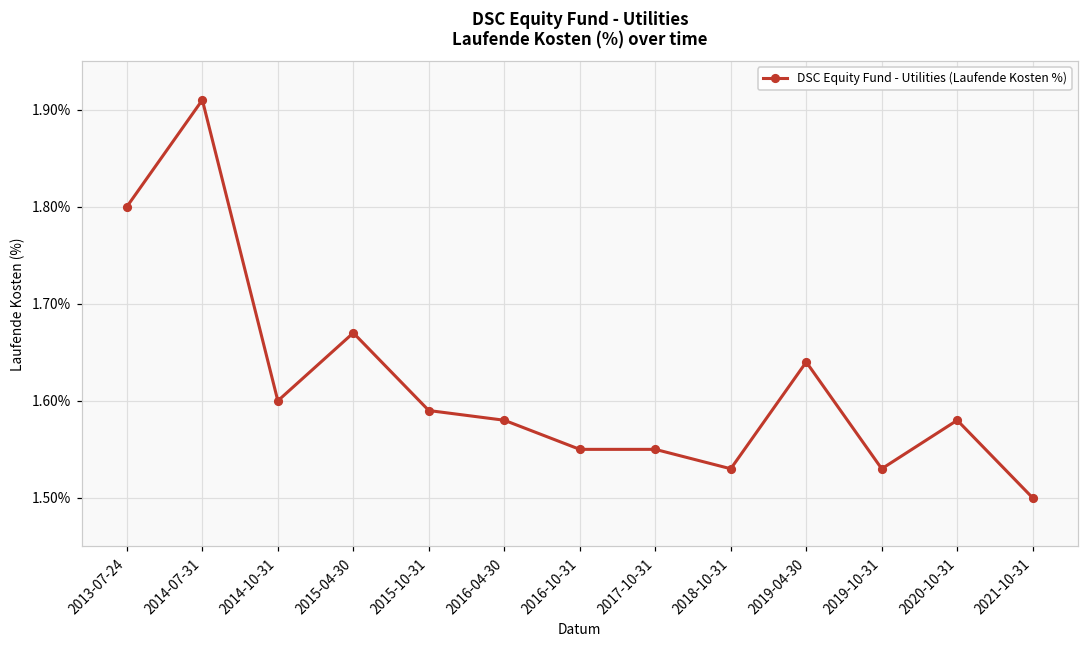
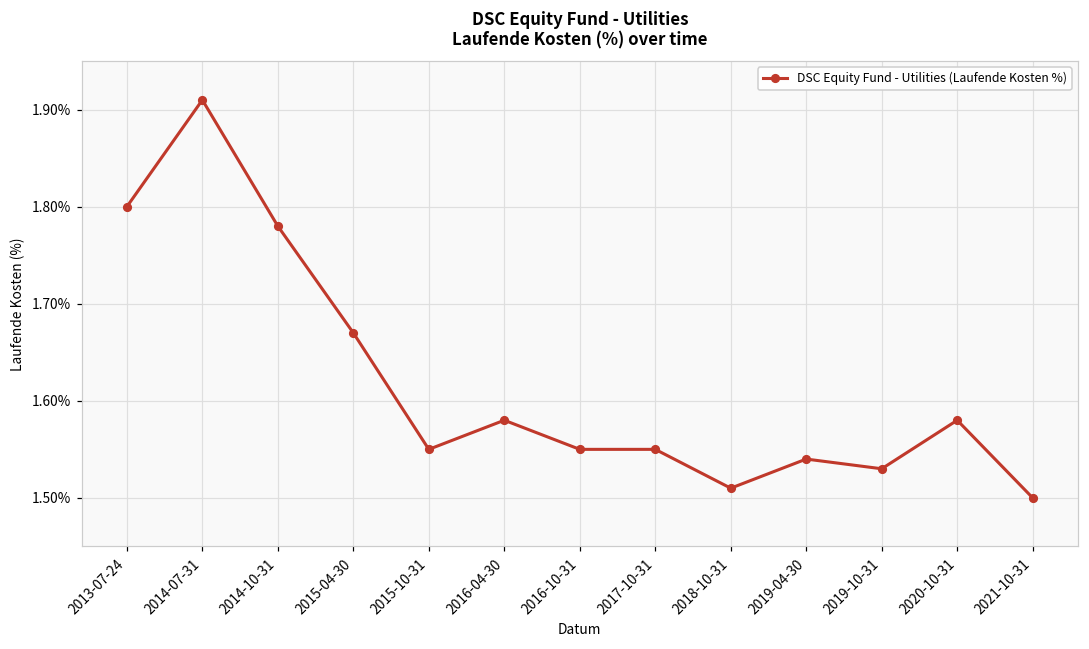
2014-10-31: 1.60% -> 1.78%
2015-10-31: 1.59% -> 1.55%
2018-10-31: 1.53% -> 1.51%
2019-04-30: 1.64% -> 1.54%
